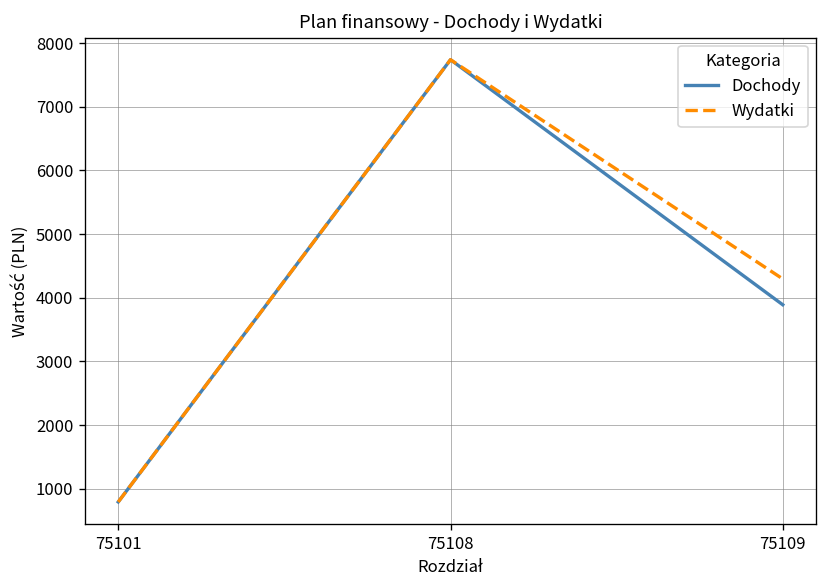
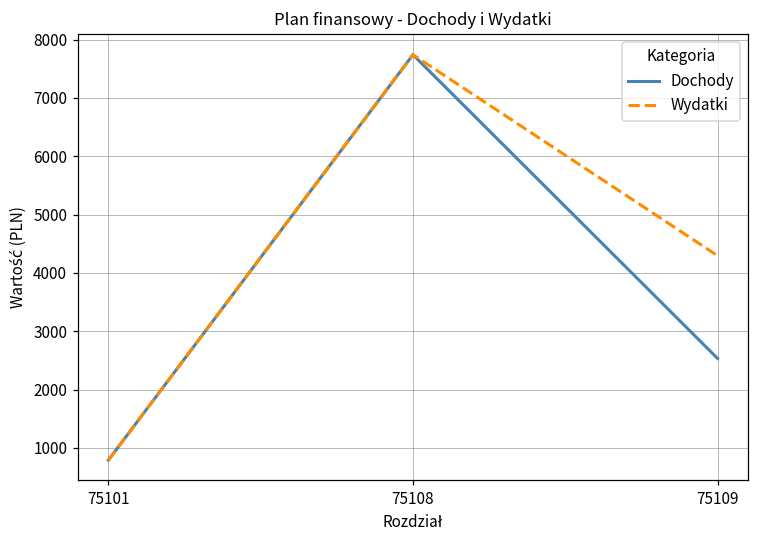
Dochody, 75109: 3900 -> 2500
